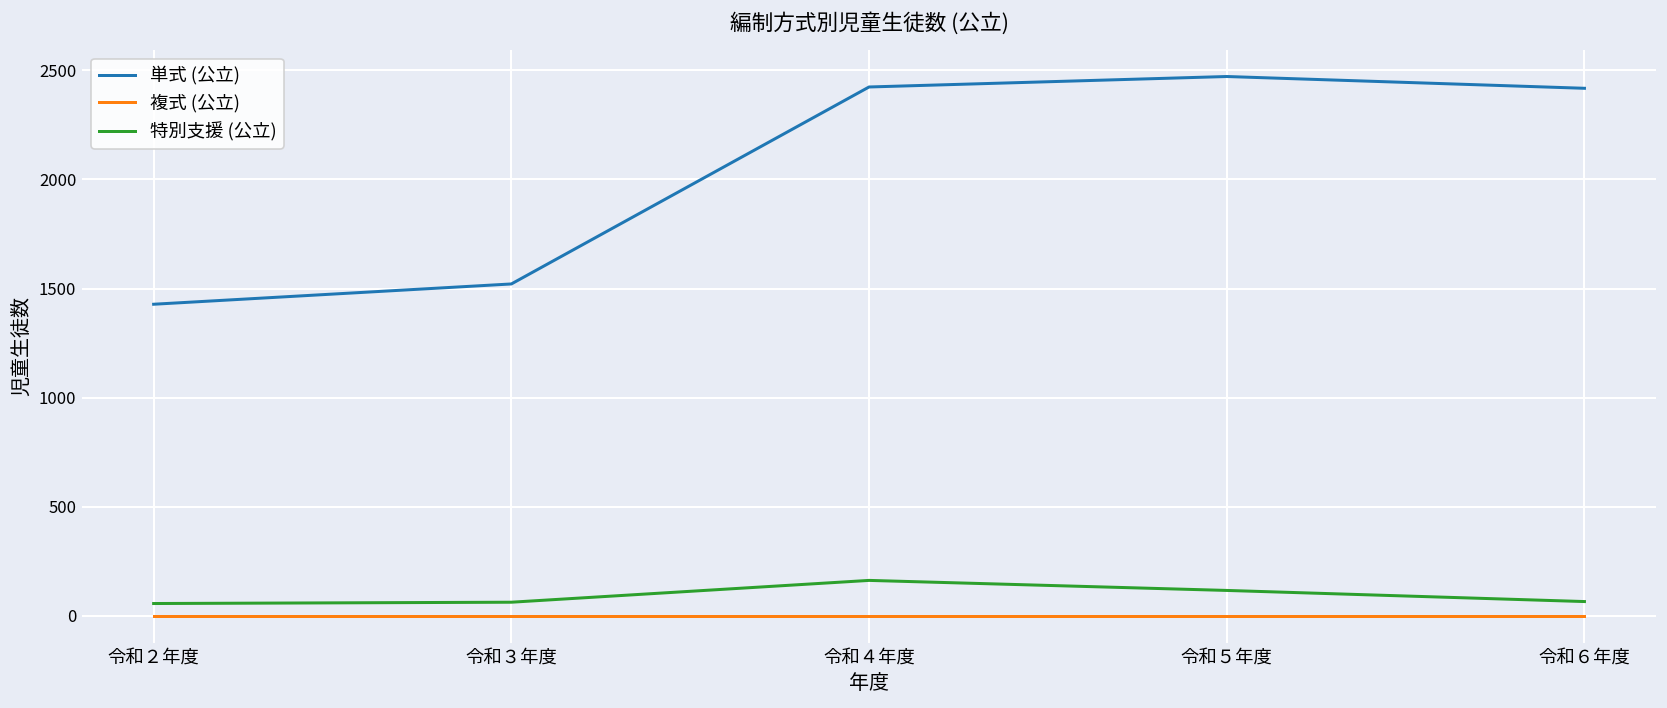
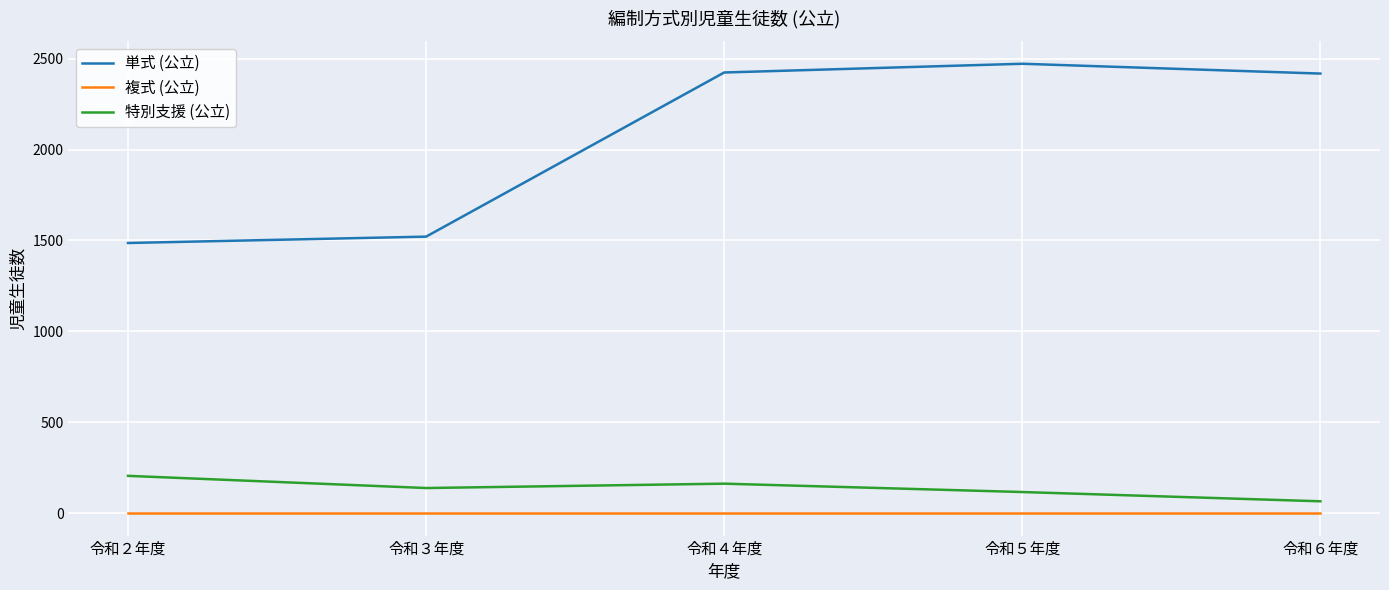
単式 (公立), 令和２年度: 1430 -> 1490
特別支援 (公立), 令和２年度: 60 -> 210
特別支援 (公立), 令和３年度: 60 -> 140
